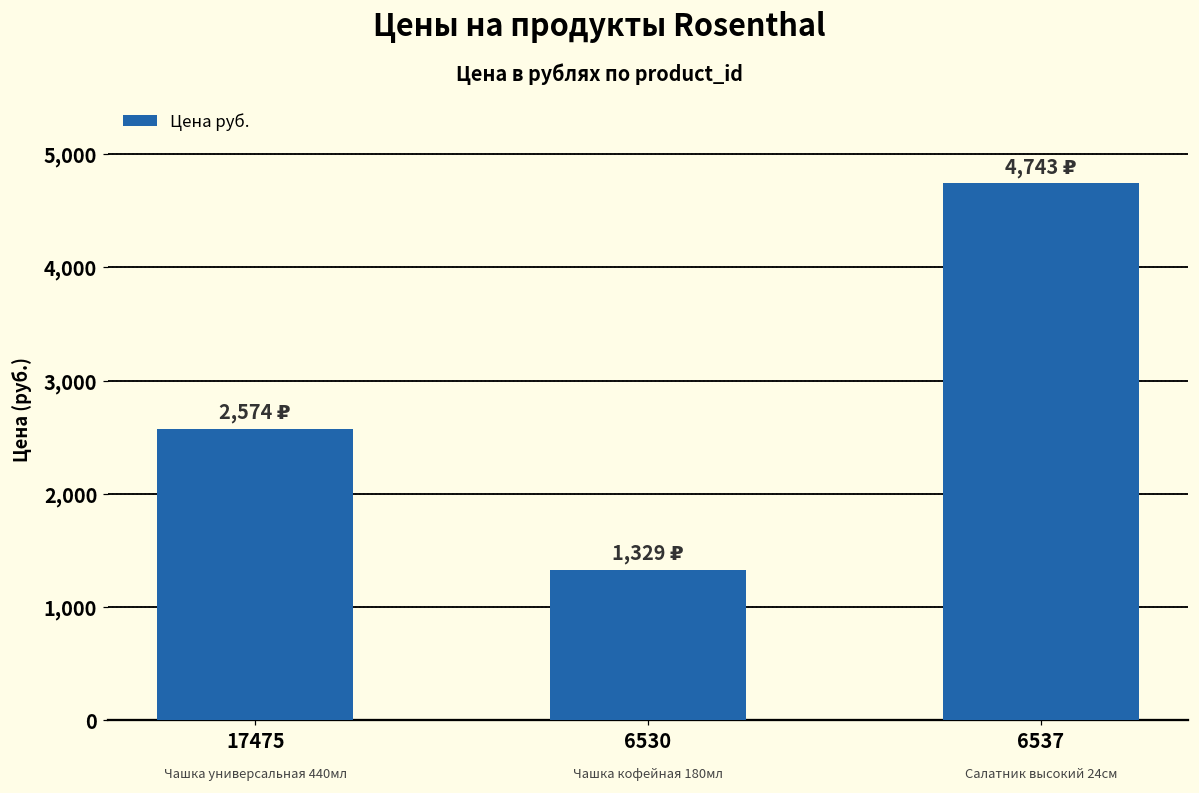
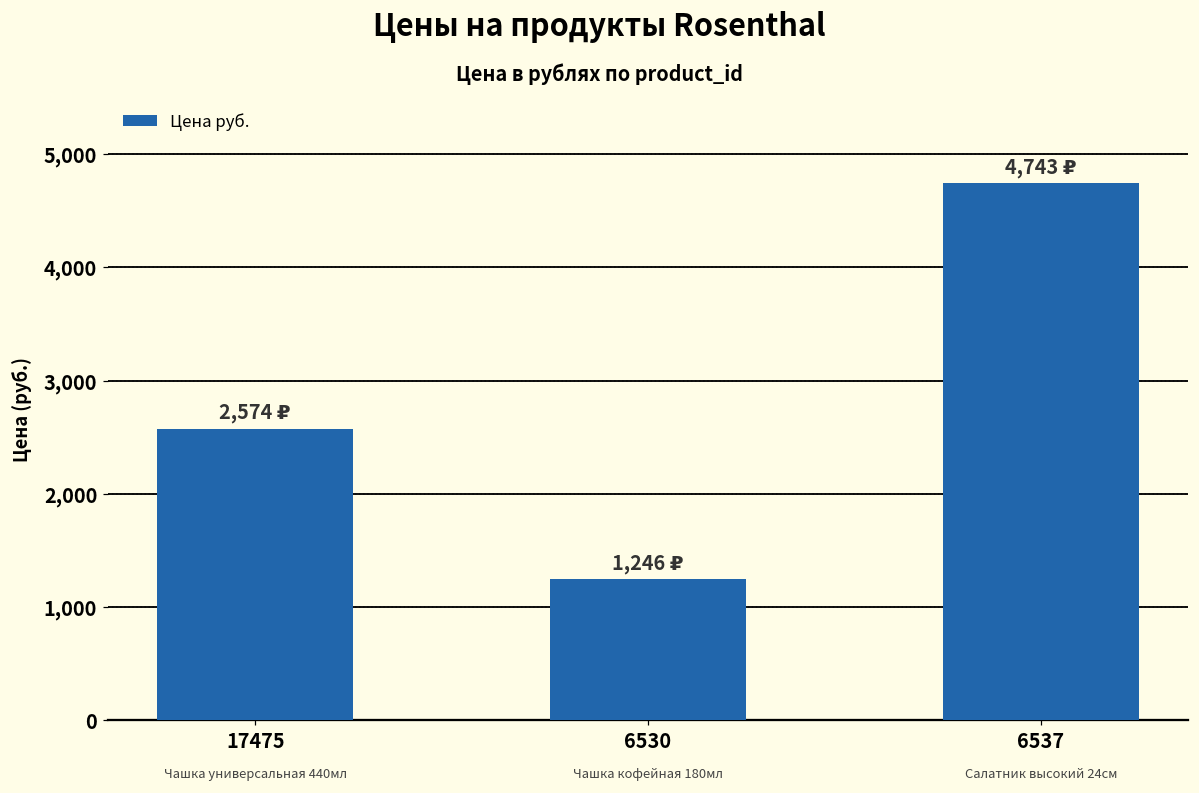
6530: 1,329 -> 1,246
